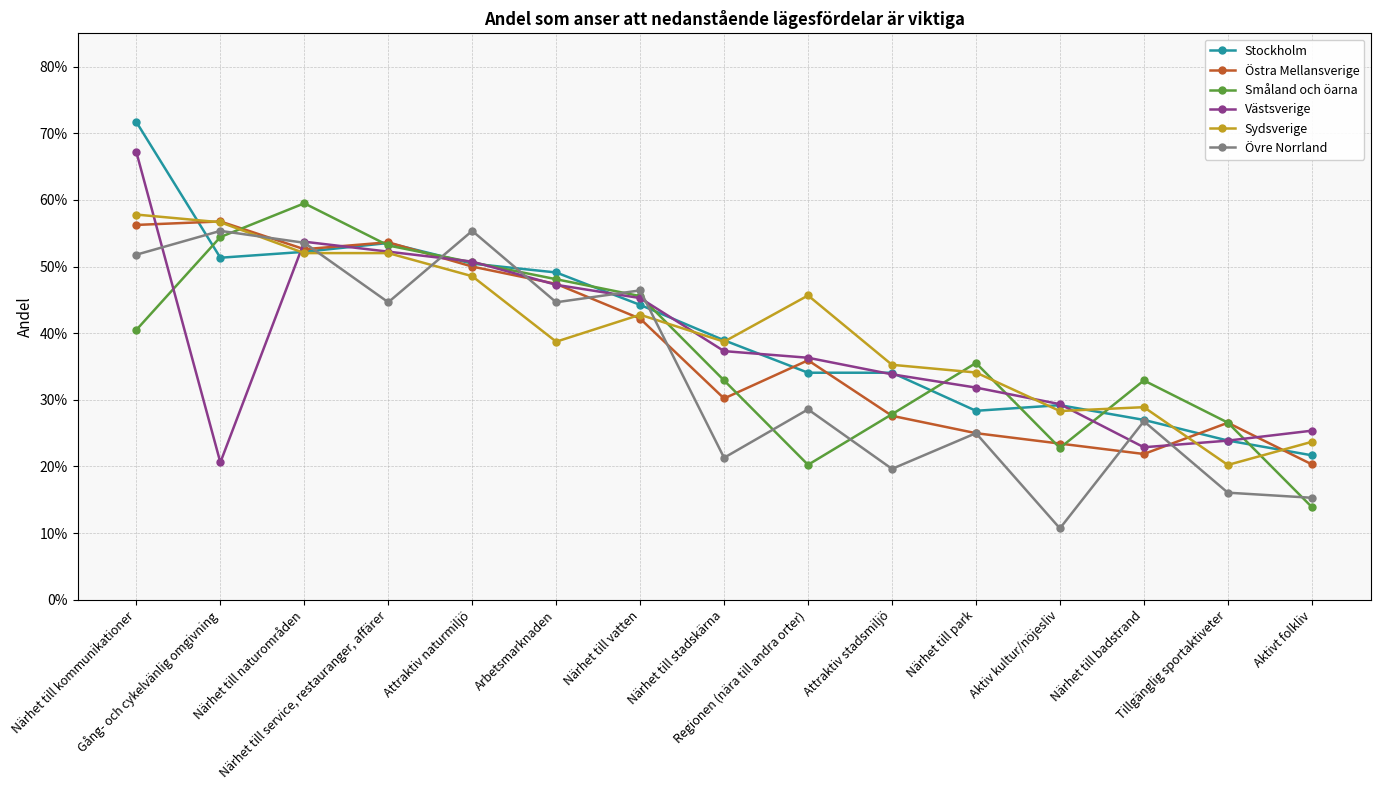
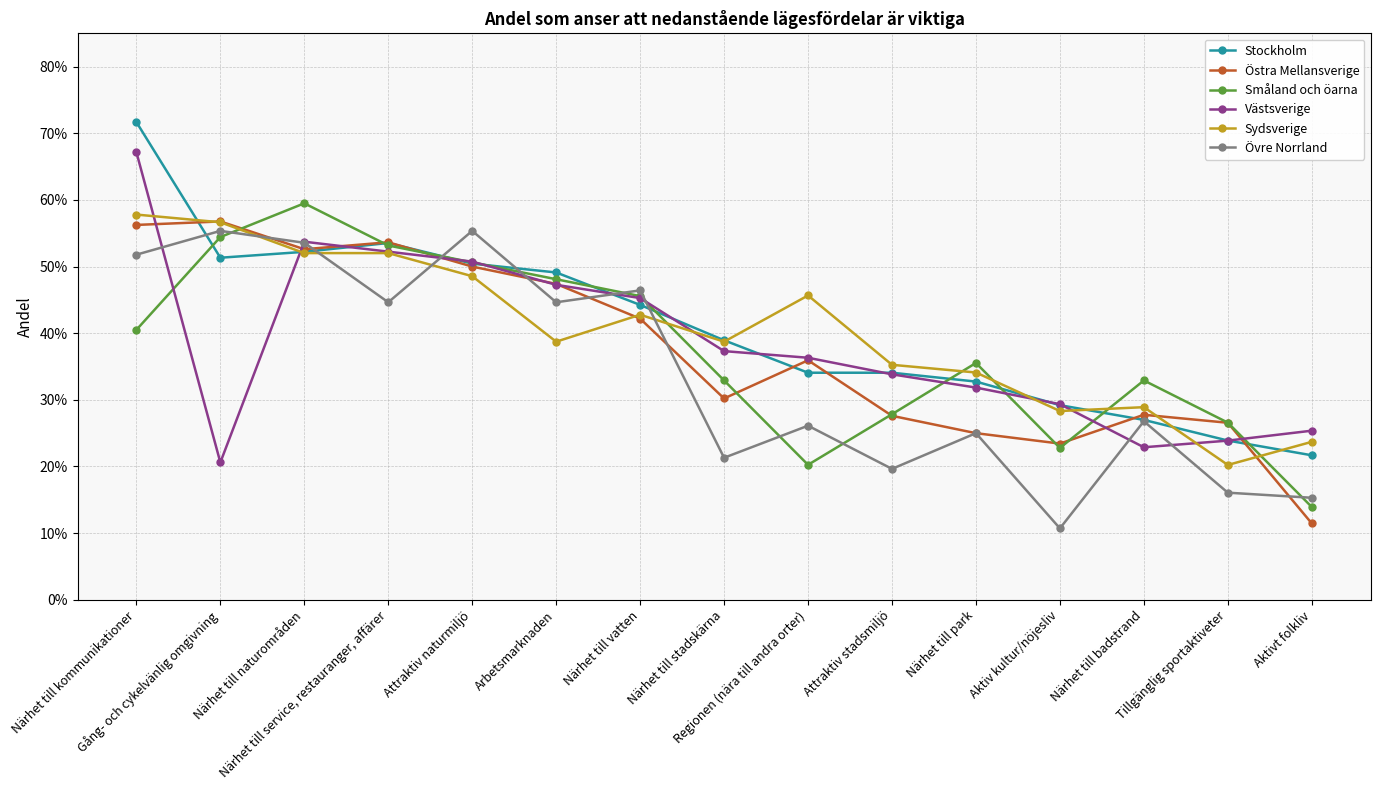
Övre Norrland, Regionen (nära till andra orter): 29% -> 26%
Stockholm, Närhet till park: 28% -> 33%
Östra Mellansverige, Närhet till badstrand: 22% -> 28%
Östra Mellansverige, Aktivt folkliv: 20% -> 11%
